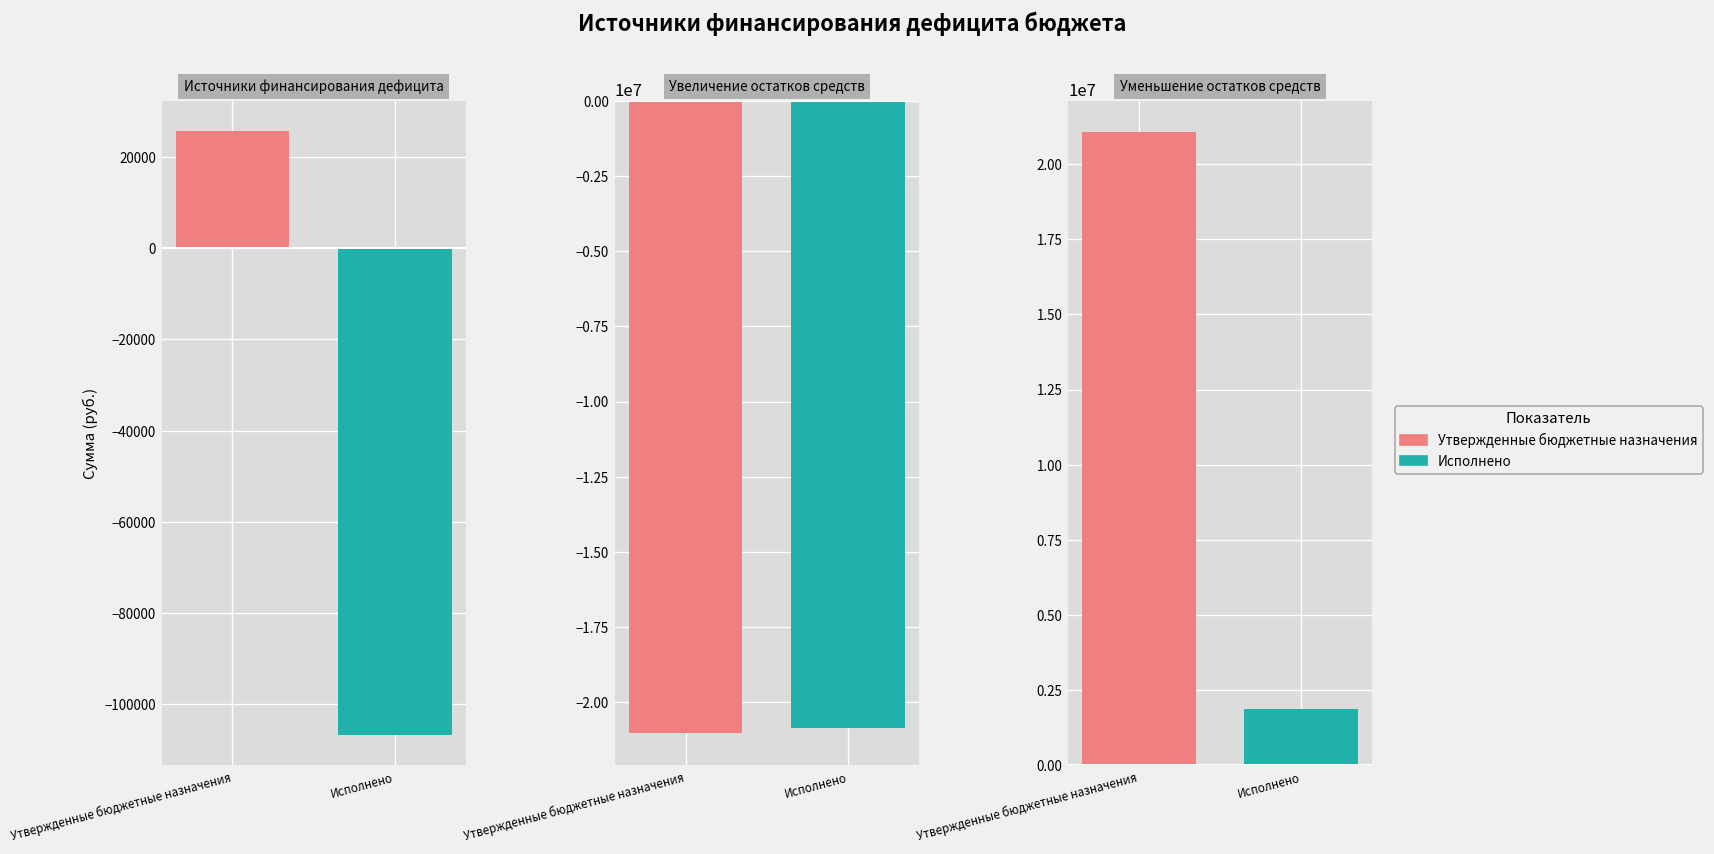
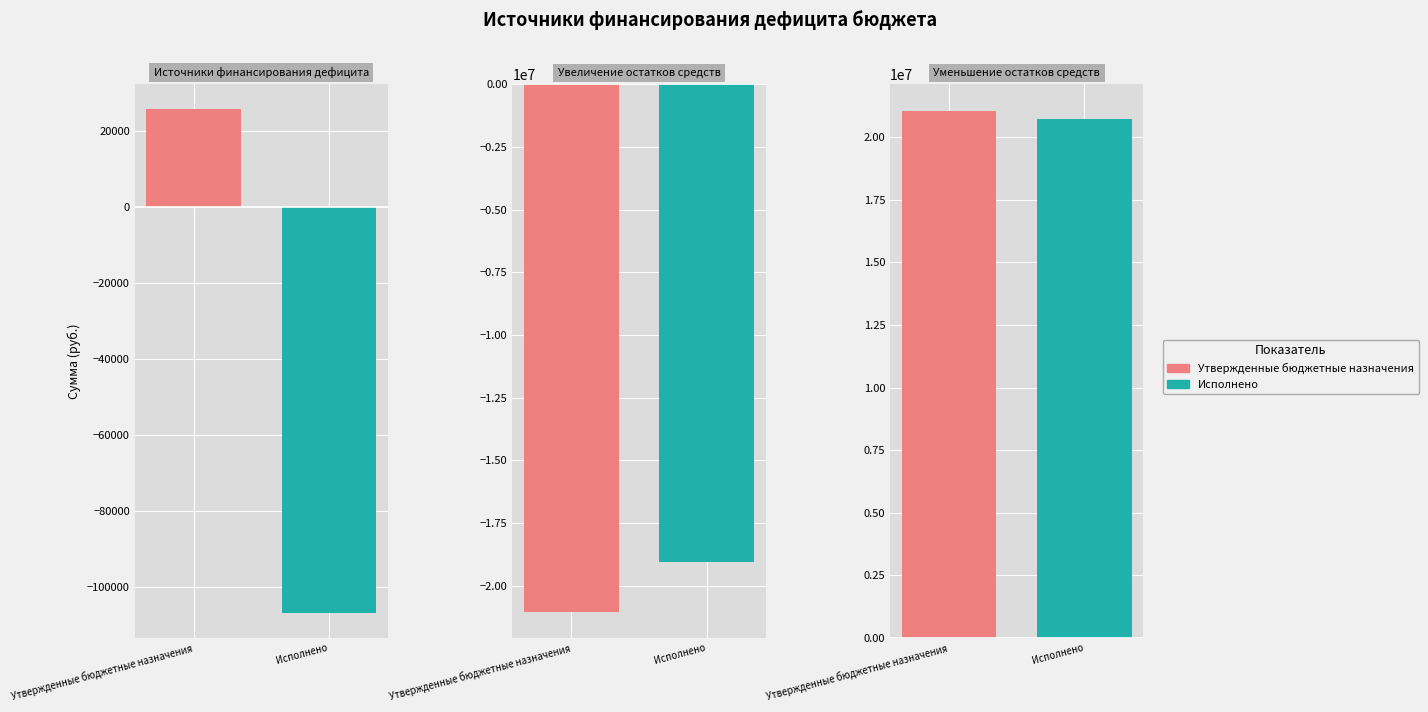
Увеличение остатков средств, Исполнено: -20800000 -> -19100000
Уменьшение остатков средств, Исполнено: 1900000 -> 20700000
